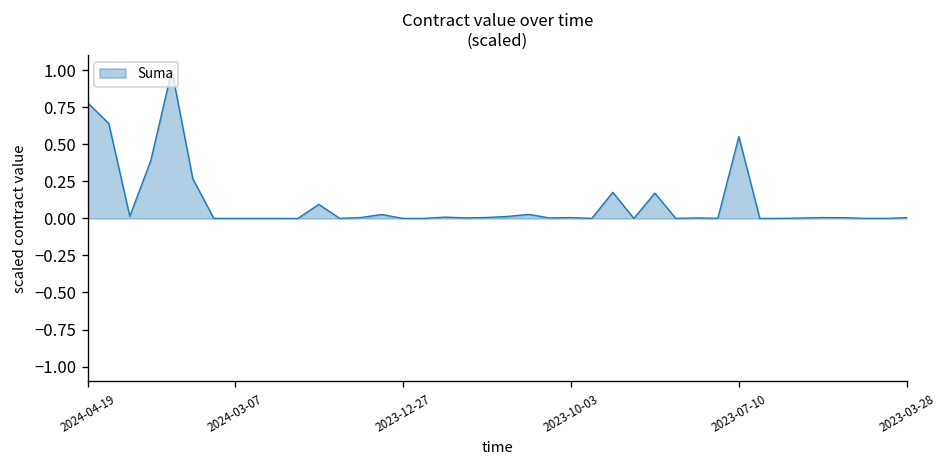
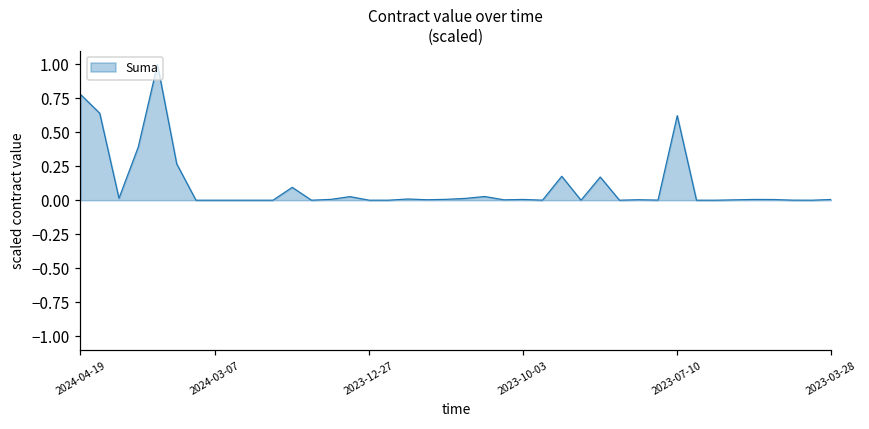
2023-07-10: 0.55 -> 0.62
